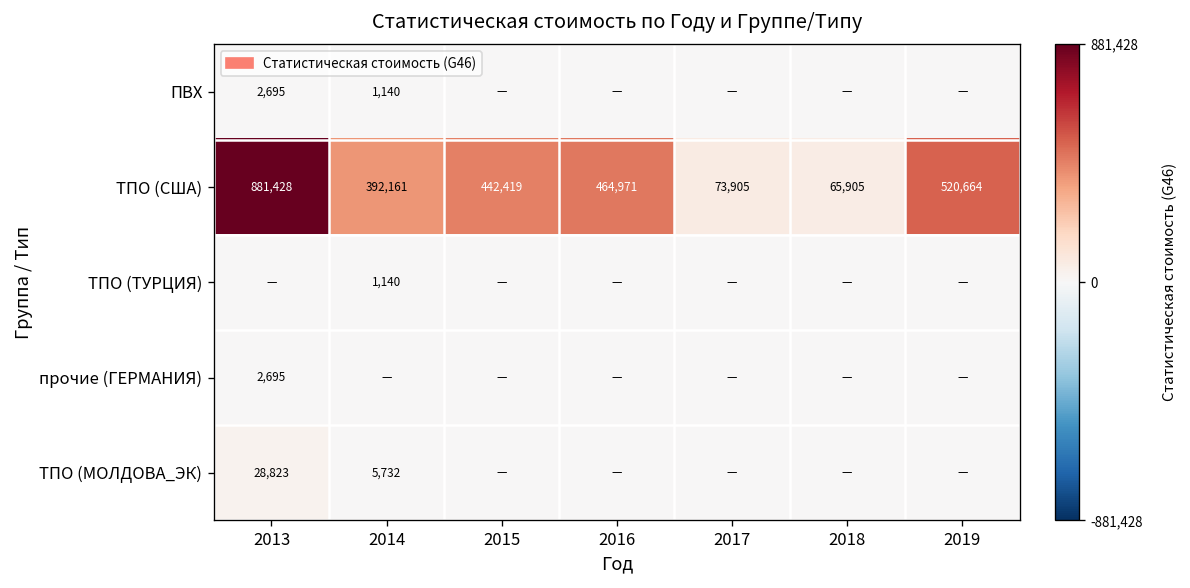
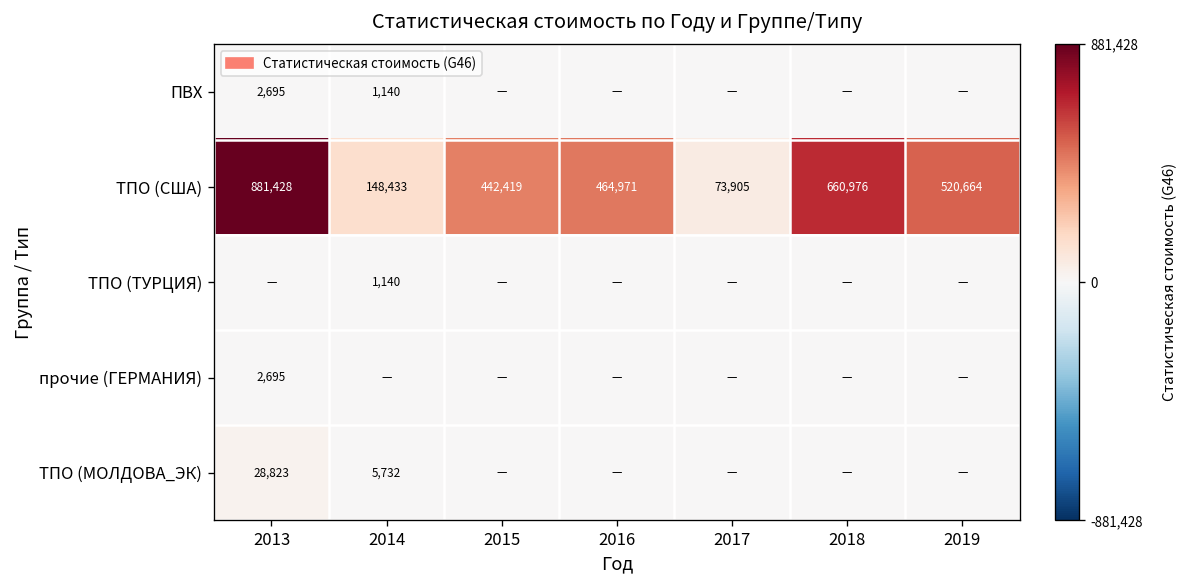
ТПО (США), 2014: 392,161 -> 148,433
ТПО (США), 2018: 65,905 -> 660,976
